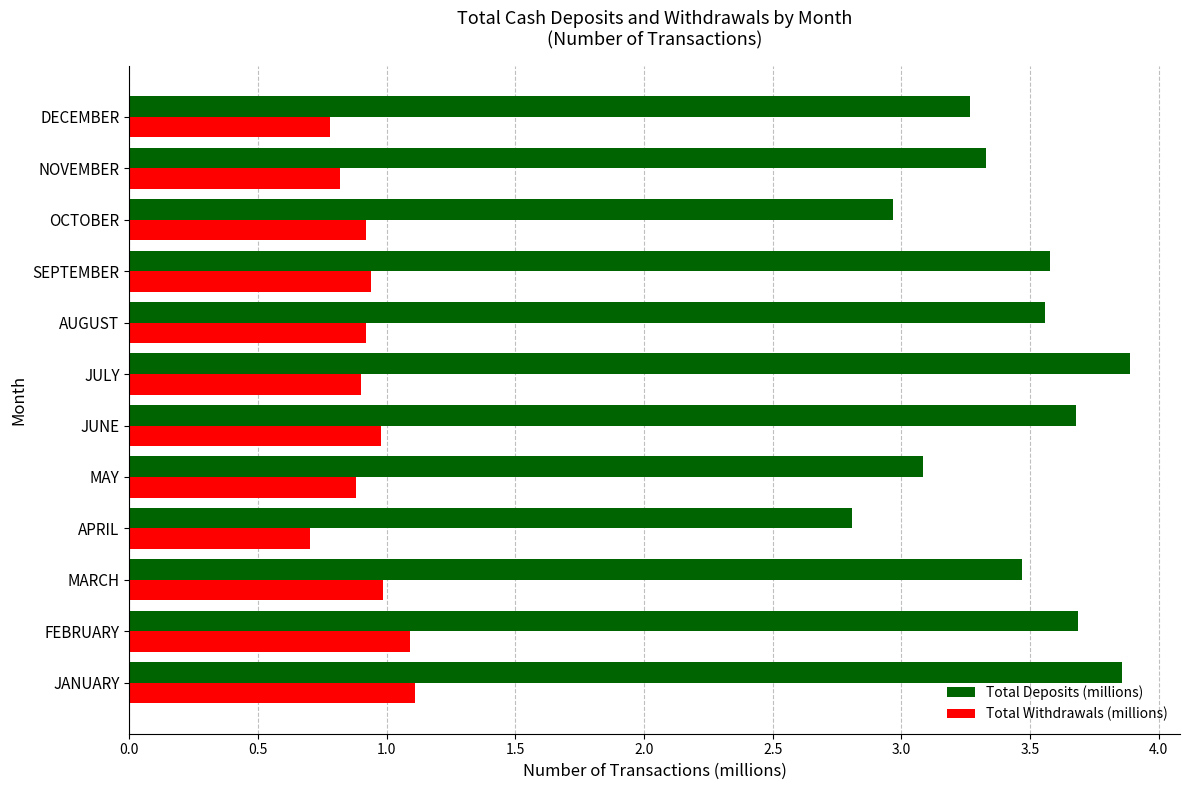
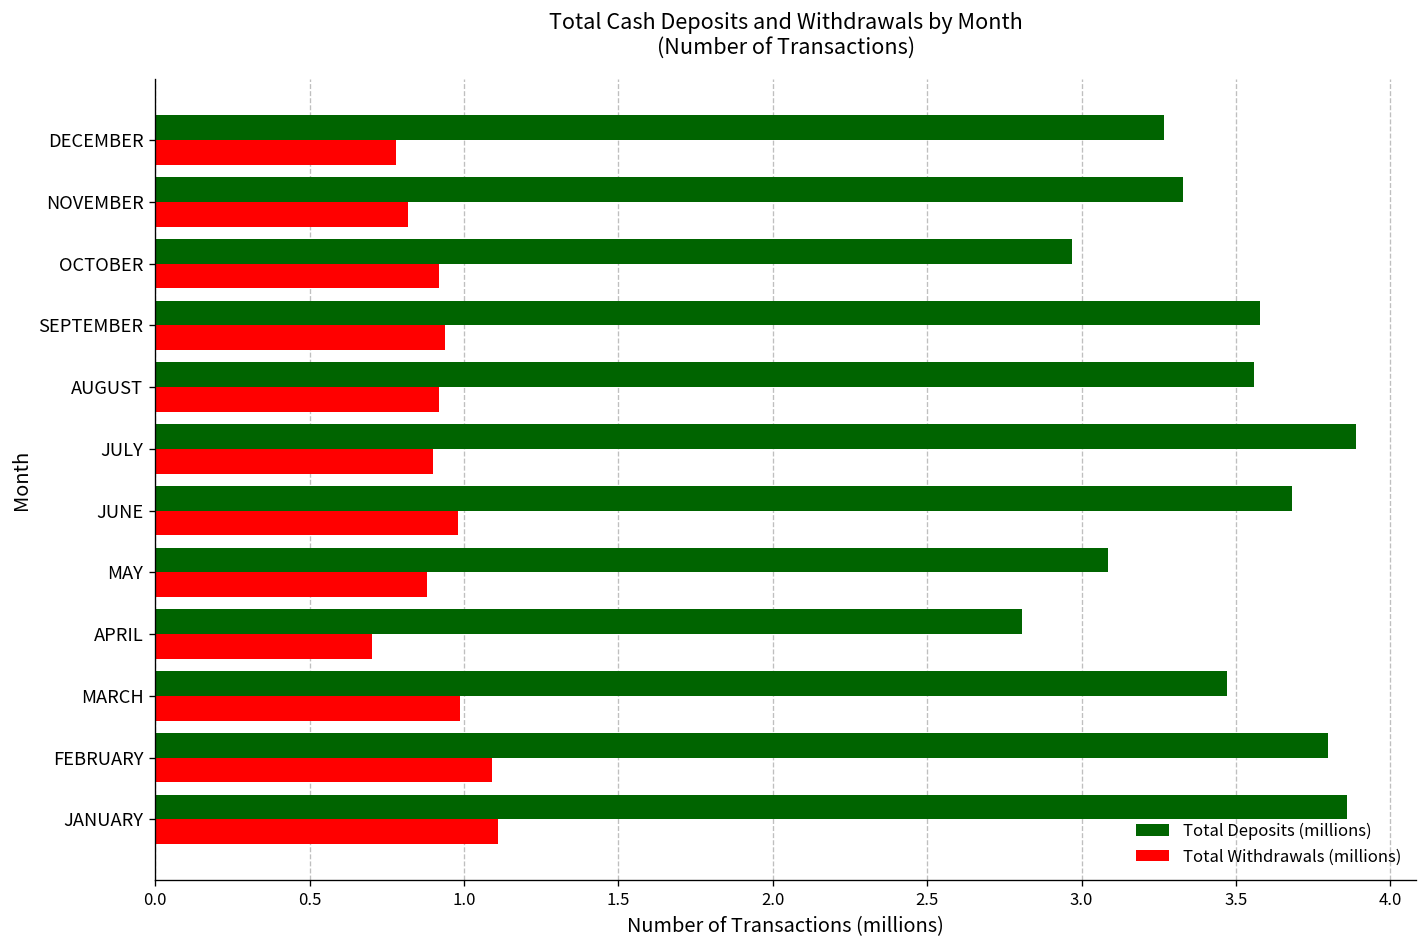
Total Deposits (millions), FEBRUARY: 3.69 -> 3.80
